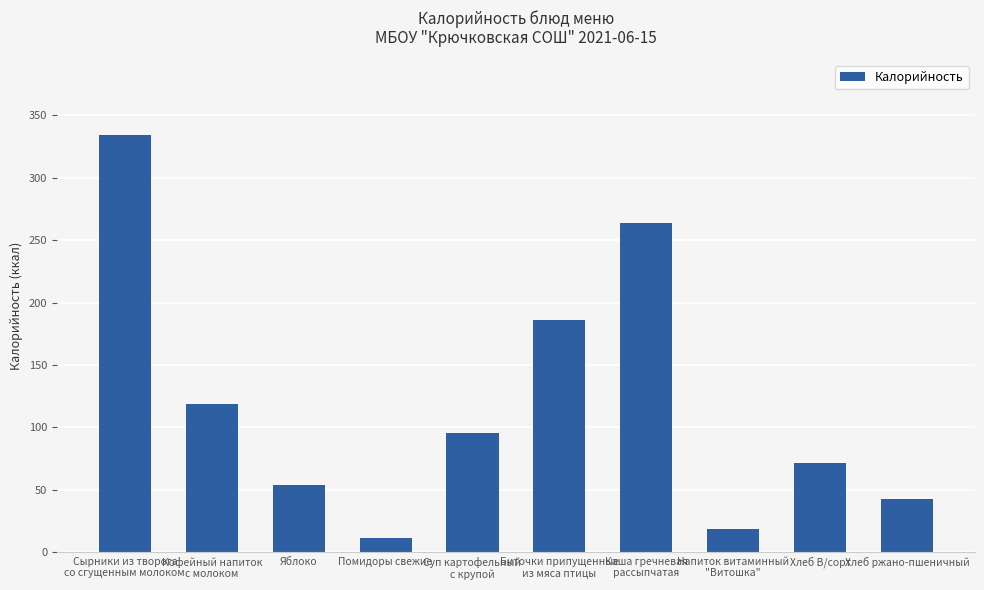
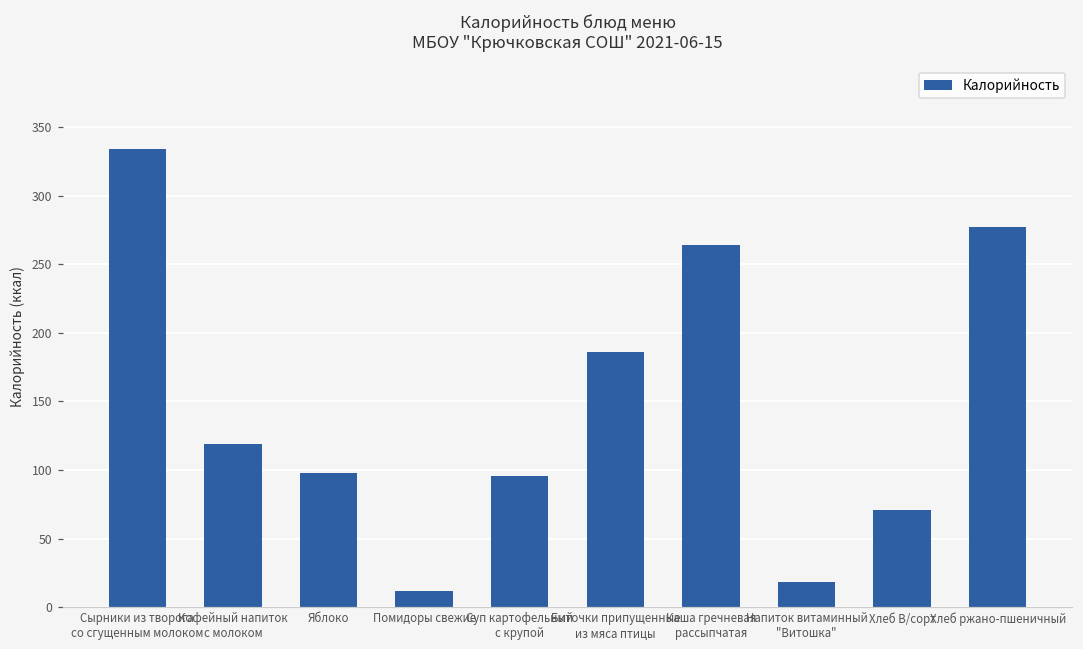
Яблоко: 54 -> 98
Хлеб ржано-пшеничный: 42 -> 277
